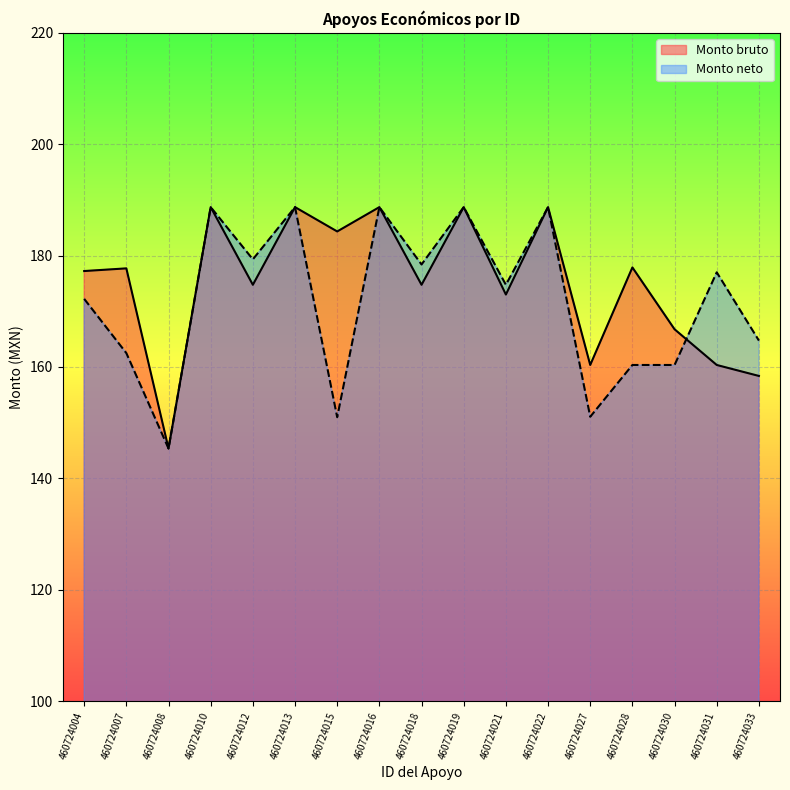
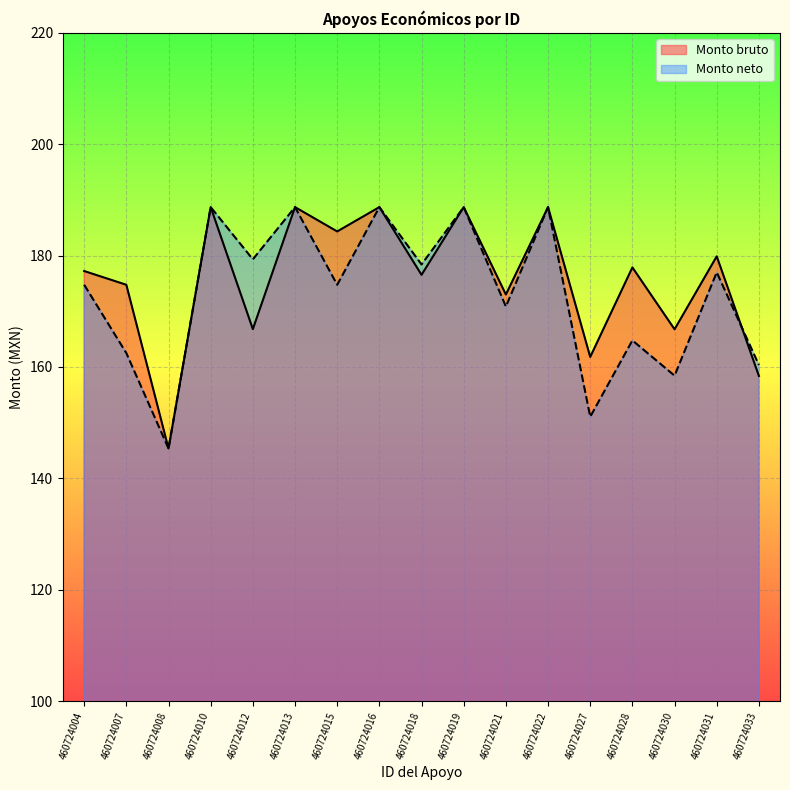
Monto neto, 460724004: 172 -> 175
Monto bruto, 460724007: 178 -> 175
Monto bruto, 460724012: 175 -> 167
Monto neto, 460724015: 151 -> 175
Monto bruto, 460724018: 175 -> 177
Monto neto, 460724021: 175 -> 171
Monto bruto, 460724027: 160 -> 162
Monto neto, 460724028: 160 -> 165
Monto neto, 460724030: 160 -> 158
Monto bruto, 460724031: 160 -> 180
Monto neto, 460724033: 165 -> 160
